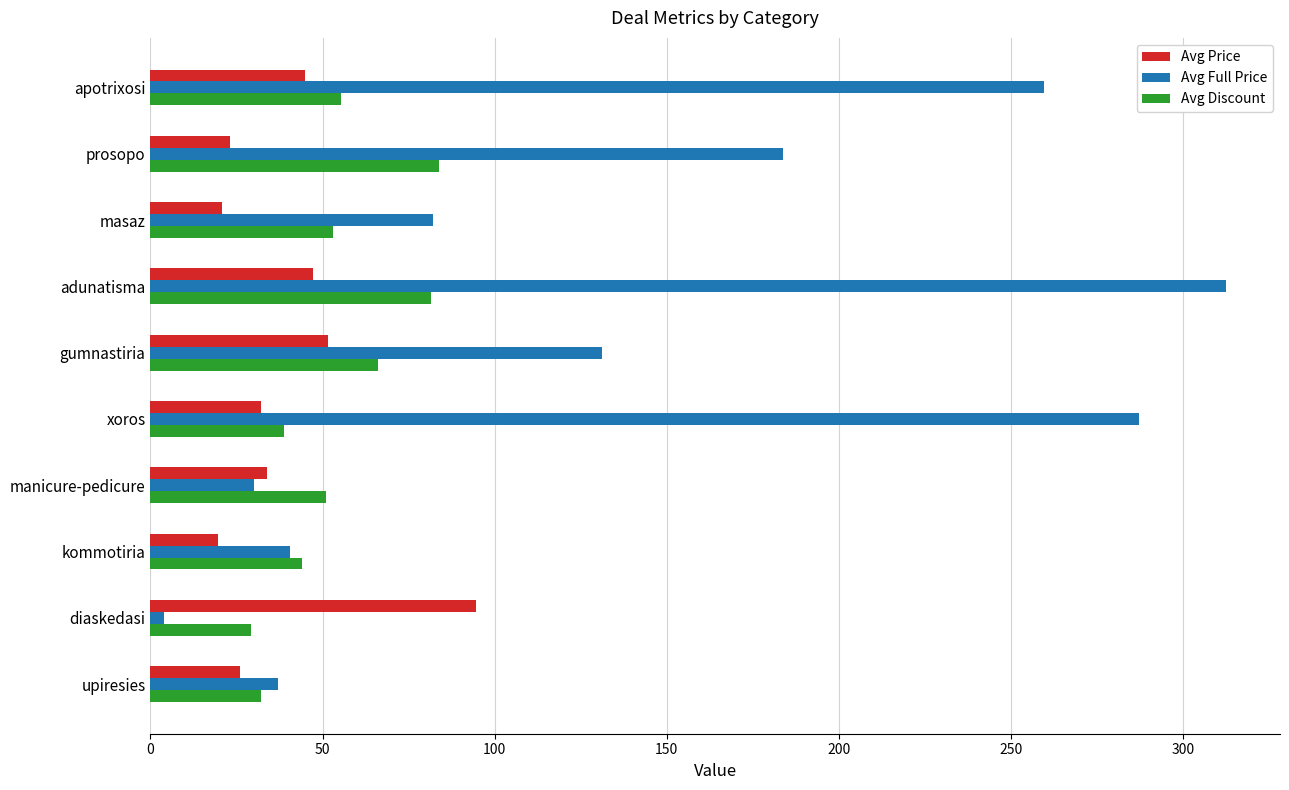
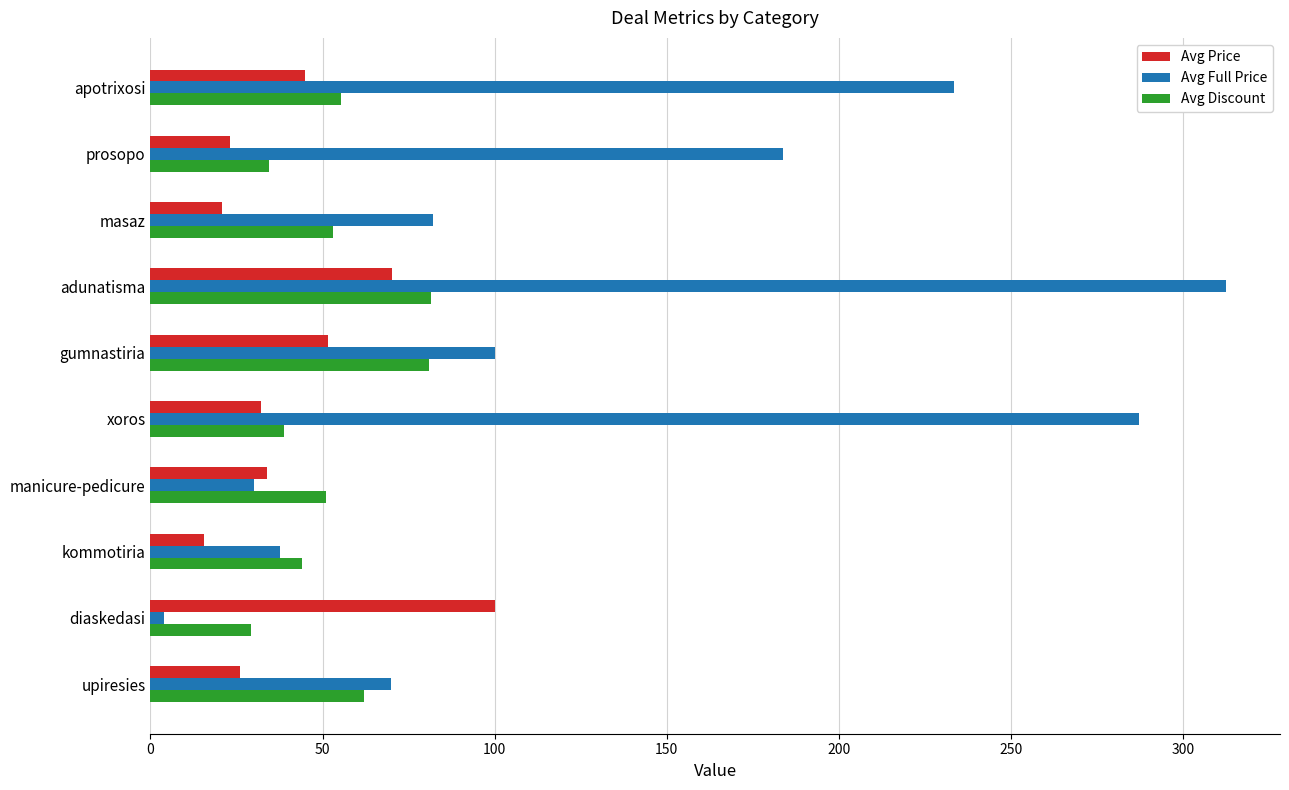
Avg Full Price, apotrixosi: 260 -> 233
Avg Discount, prosopo: 84 -> 34
Avg Price, adunatisma: 47 -> 70
Avg Full Price, gumnastiria: 131 -> 100
Avg Discount, gumnastiria: 66 -> 81
Avg Price, kommotiria: 20 -> 16
Avg Full Price, kommotiria: 40 -> 38
Avg Price, diaskedasi: 95 -> 100
Avg Full Price, upiresies: 37 -> 70
Avg Discount, upiresies: 32 -> 62
